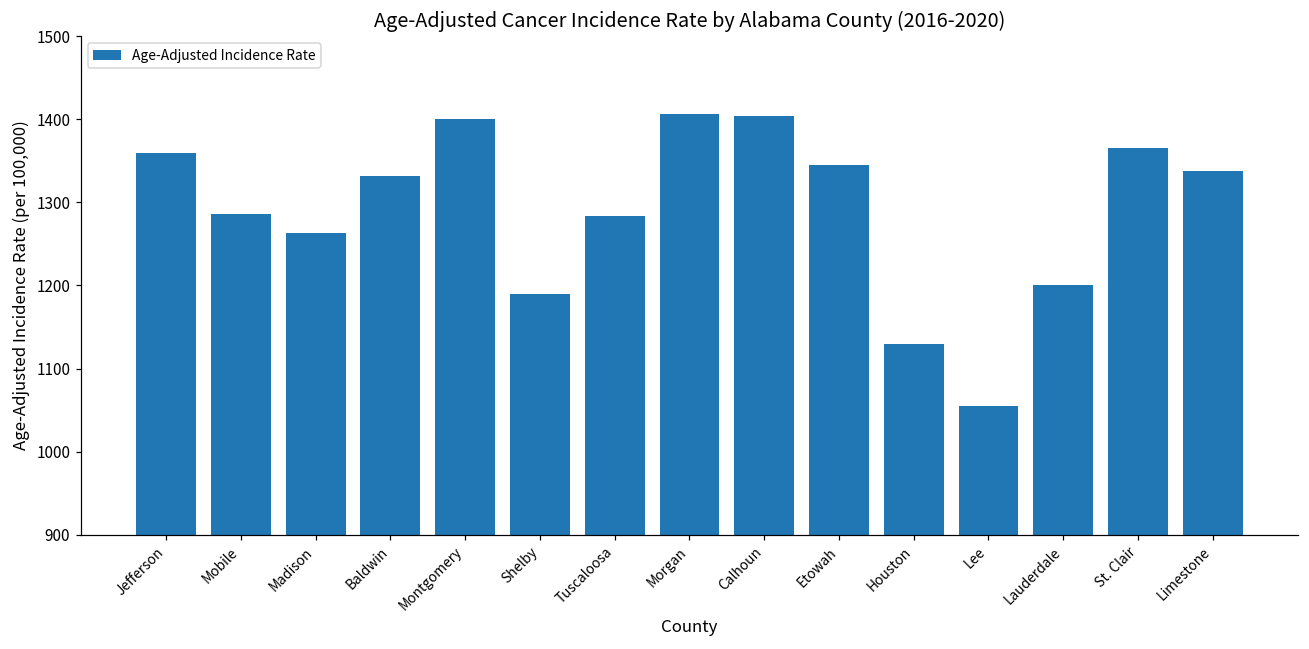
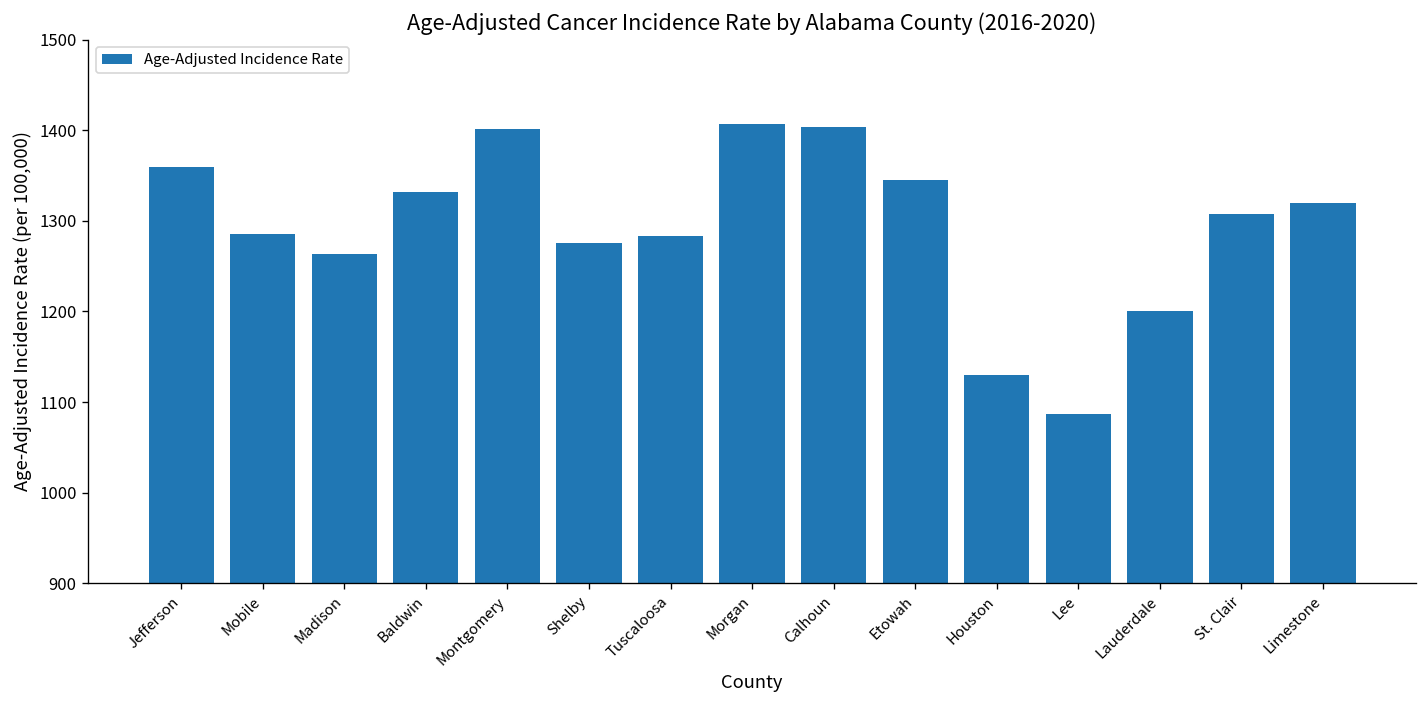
Shelby: 1190 -> 1280
Lee: 1060 -> 1090
St. Clair: 1370 -> 1310
Limestone: 1340 -> 1320
